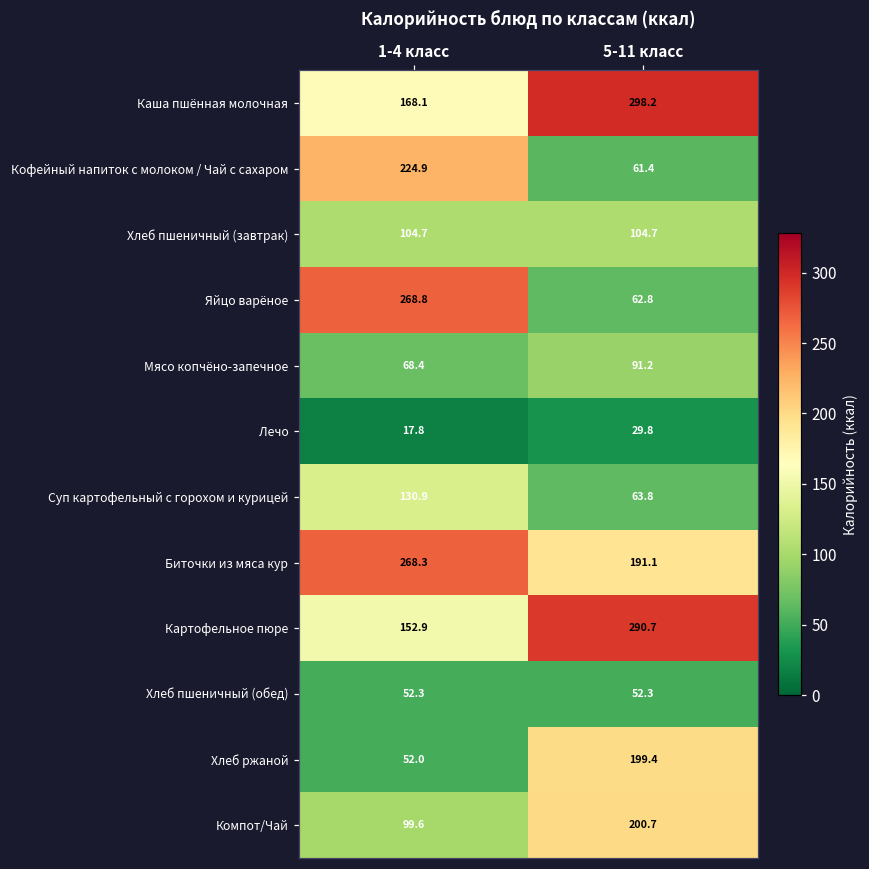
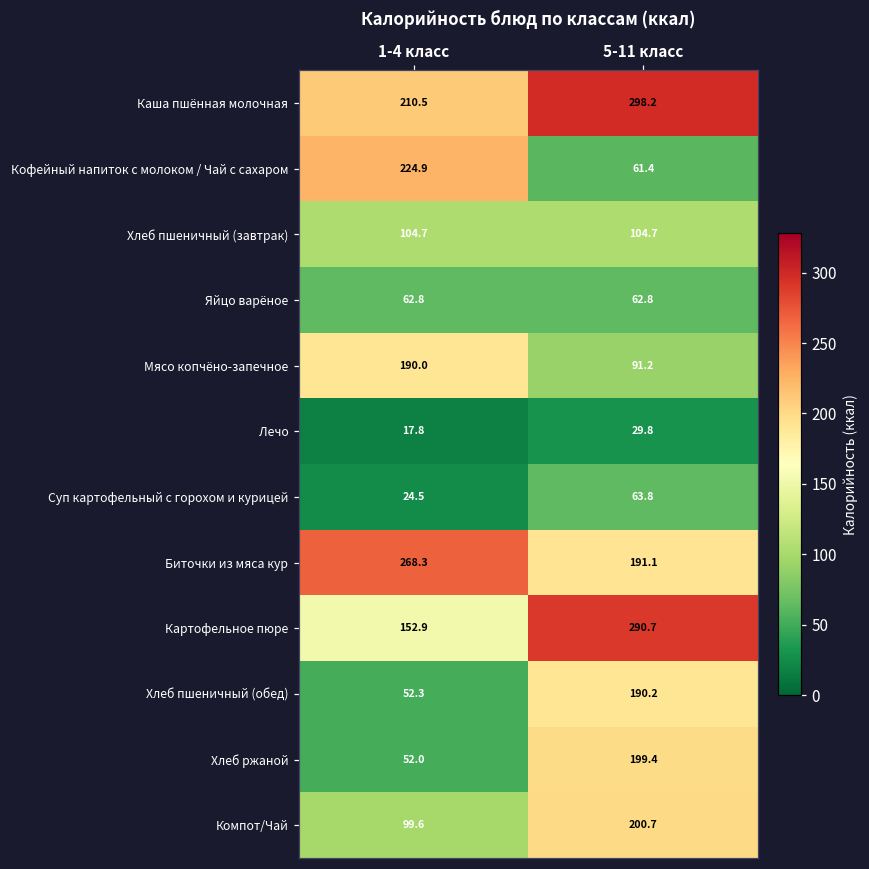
Каша пшённая молочная, 1-4 класс: 168.1 -> 210.5
Яйцо варёное, 1-4 класс: 268.8 -> 62.8
Мясо копчёно-запечное, 1-4 класс: 68.4 -> 190.0
Суп картофельный с горохом и курицей, 1-4 класс: 130.9 -> 24.5
Хлеб пшеничный (обед), 5-11 класс: 52.3 -> 190.2
